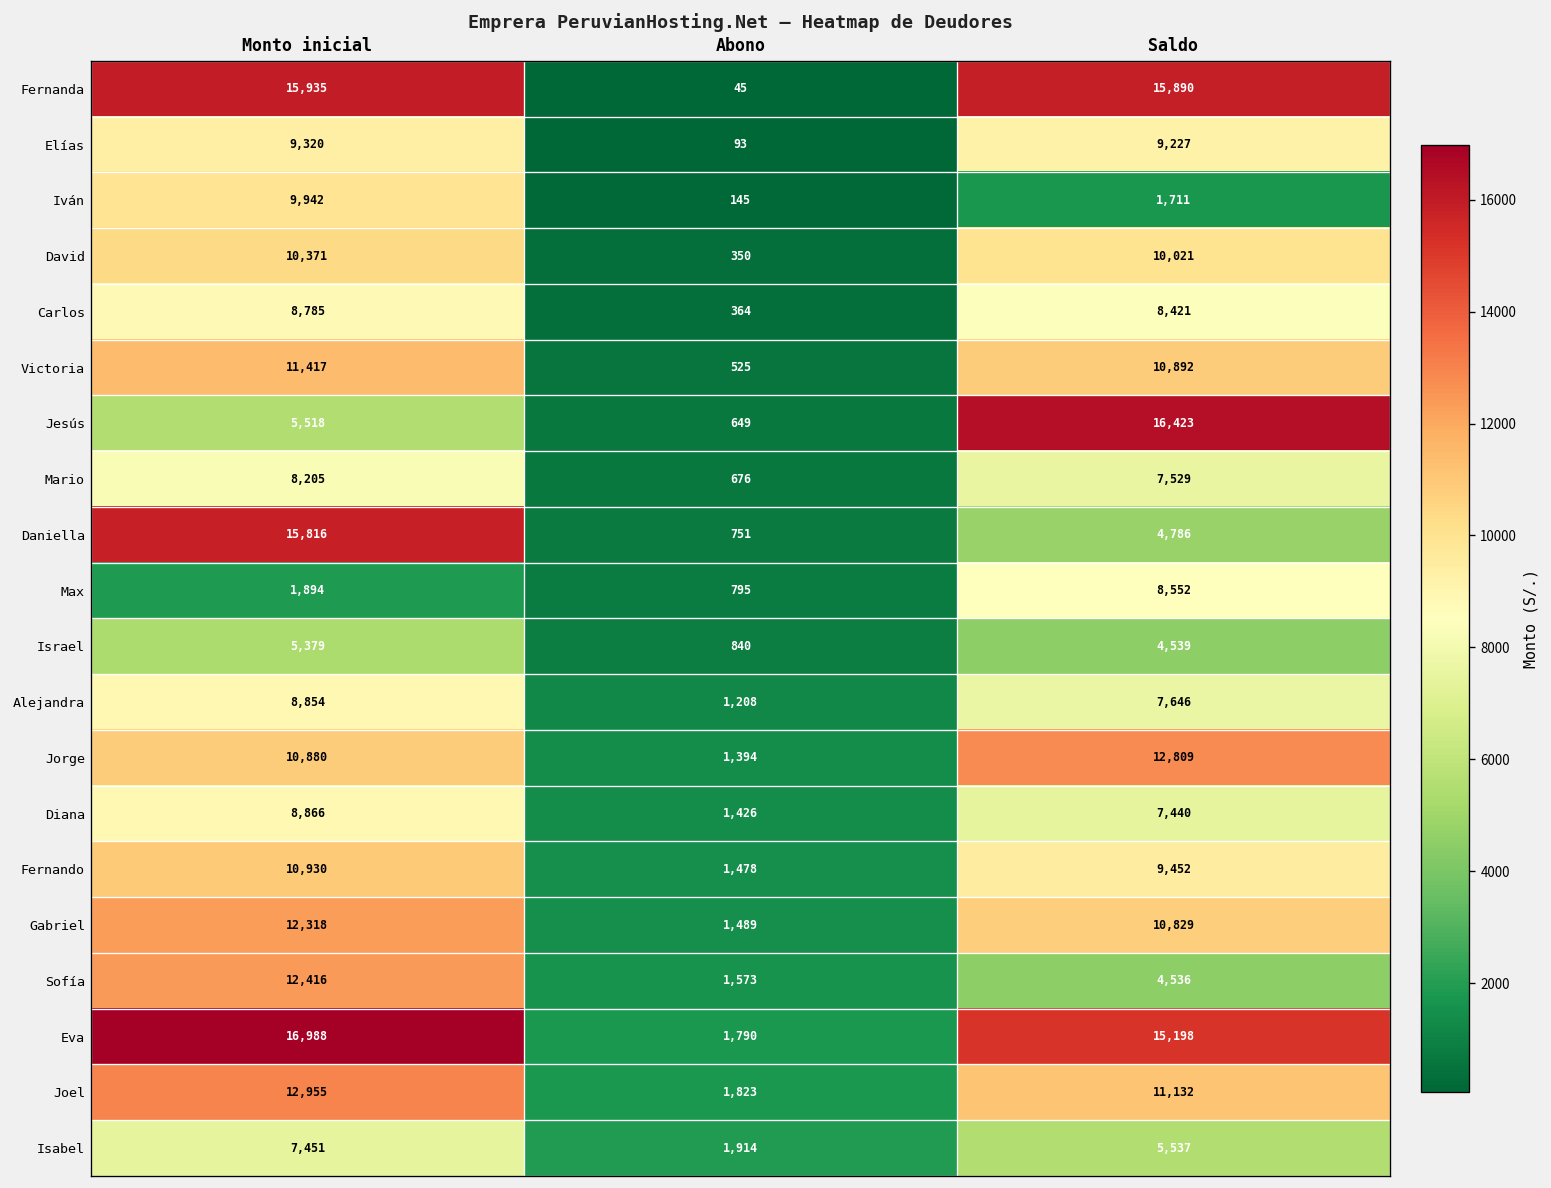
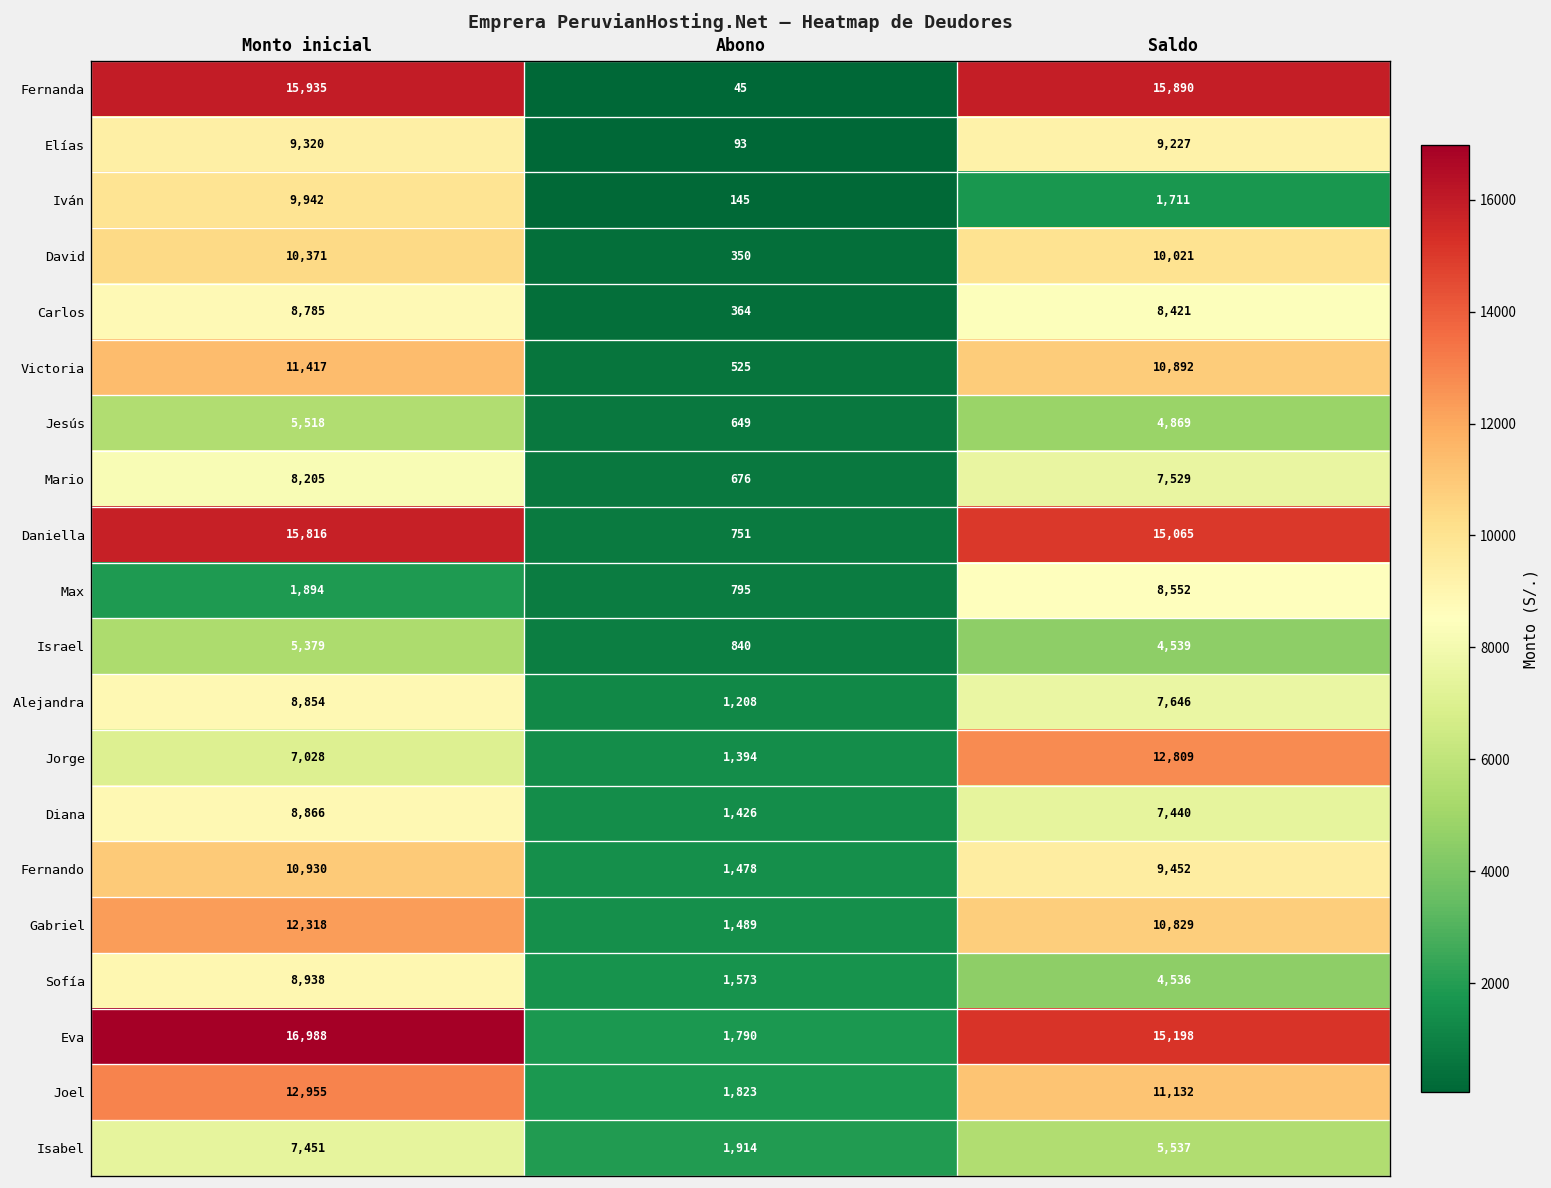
Jesús, Saldo: 16,423 -> 4,869
Daniella, Saldo: 4,786 -> 15,065
Jorge, Monto inicial: 10,880 -> 7,028
Sofía, Monto inicial: 12,416 -> 8,938
